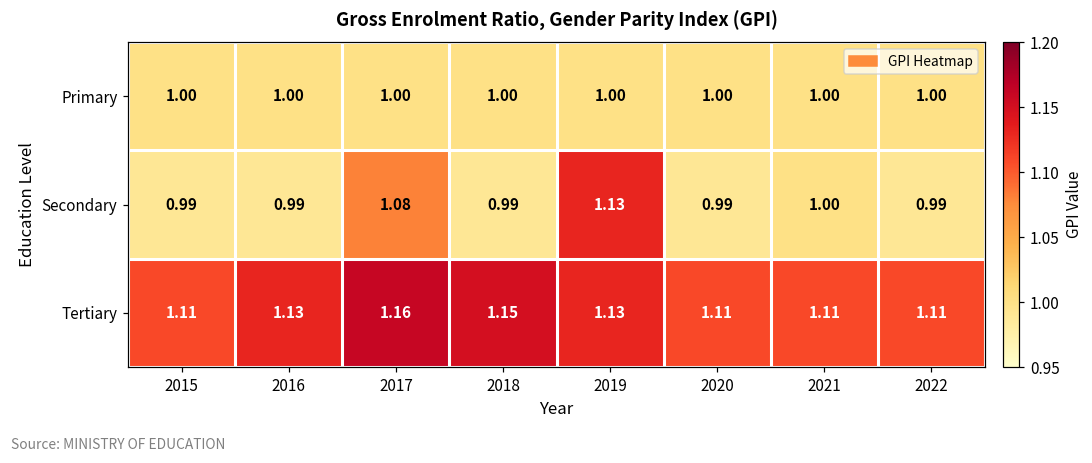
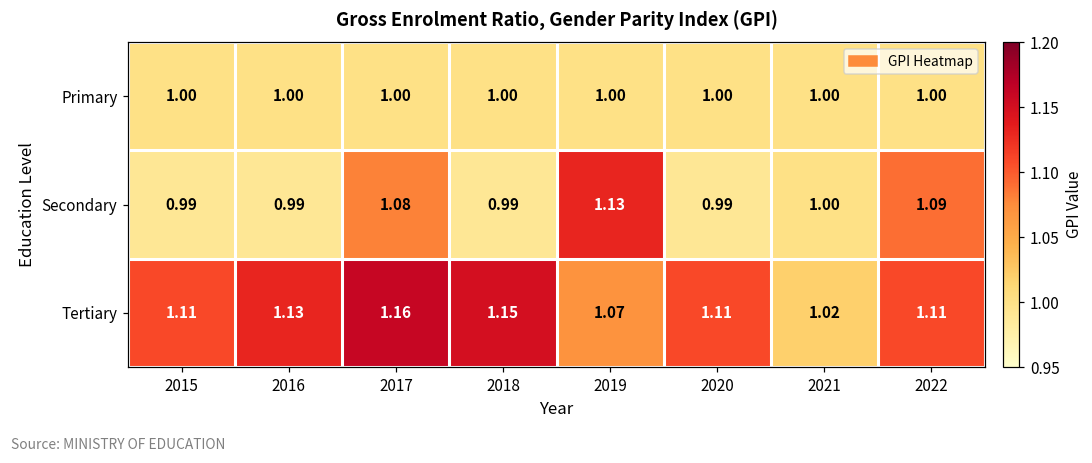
Secondary, 2022: 0.99 -> 1.09
Tertiary, 2019: 1.13 -> 1.07
Tertiary, 2021: 1.11 -> 1.02
